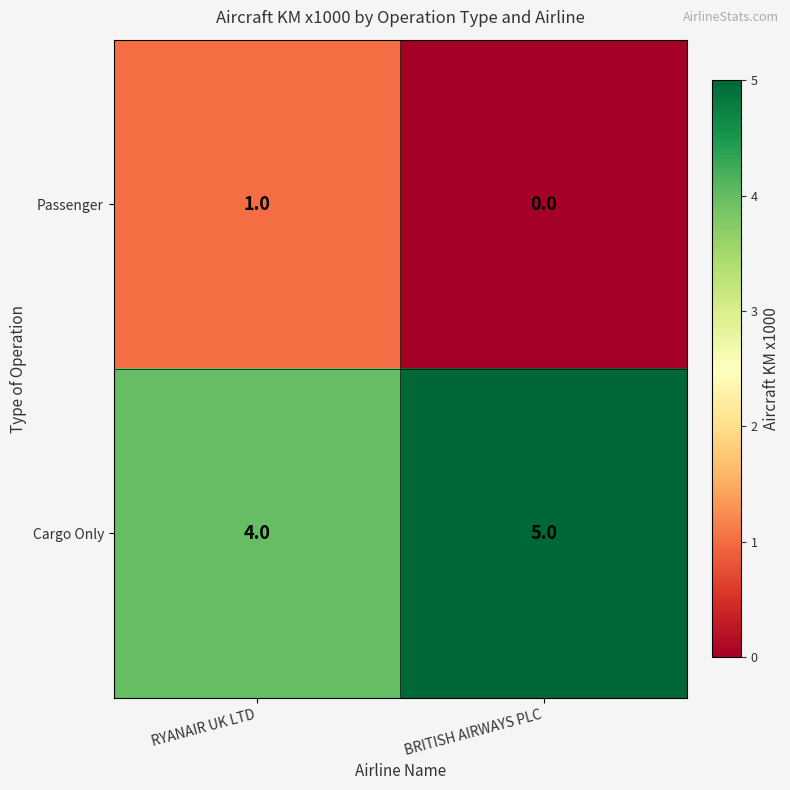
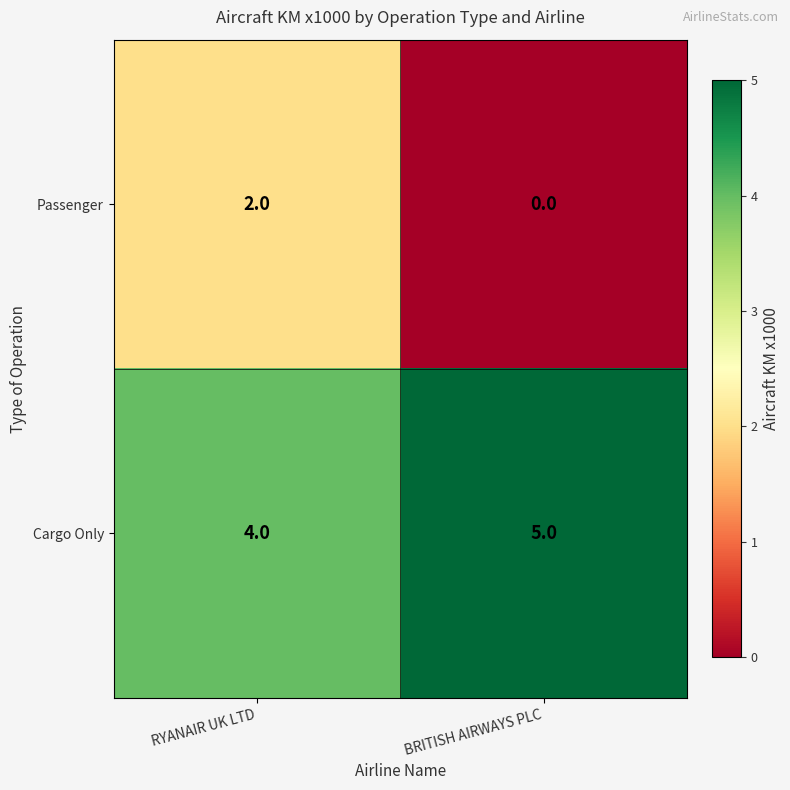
Passenger, RYANAIR UK LTD: 1.0 -> 2.0
